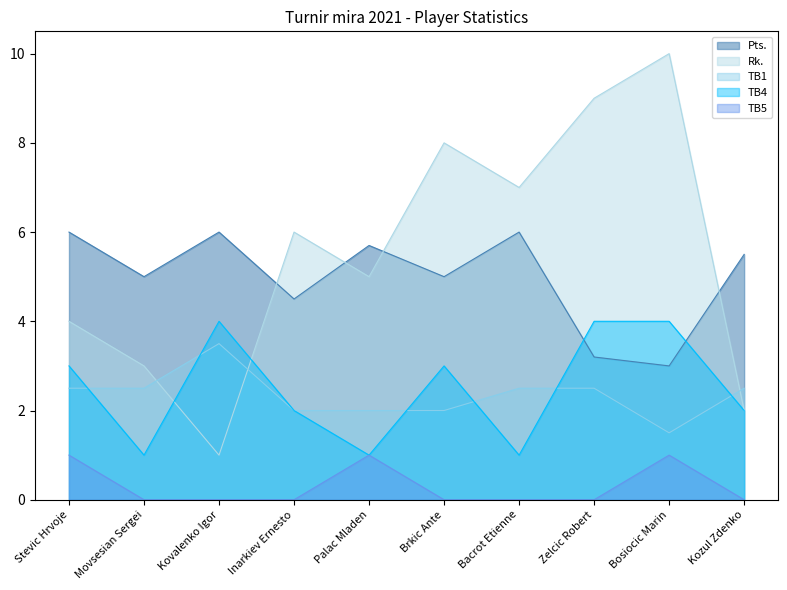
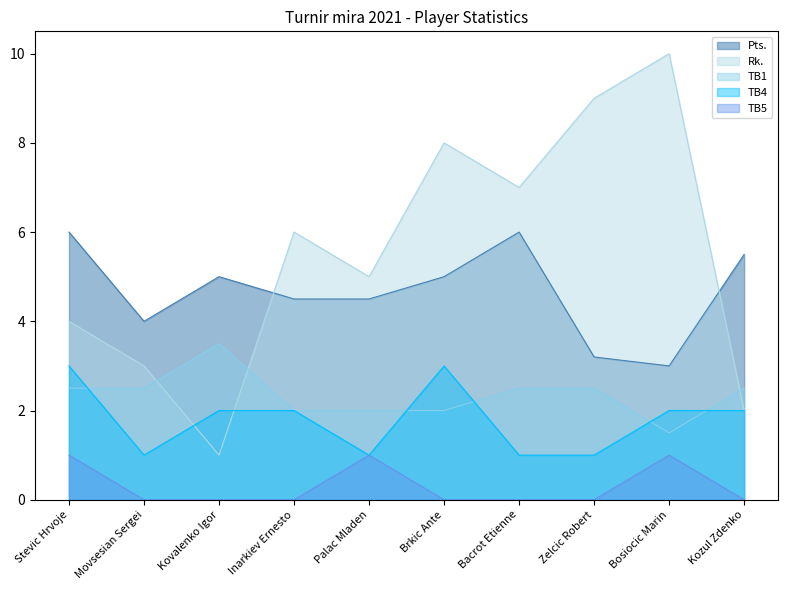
Pts., Movsesian Sergei: 5 -> 4
Pts., Kovalenko Igor: 6 -> 5
TB4, Kovalenko Igor: 4 -> 2
Pts., Palac Mladen: 5.7 -> 4.5
TB4, Zelcic Robert: 4 -> 1
TB4, Bosiocic Marin: 4 -> 2
